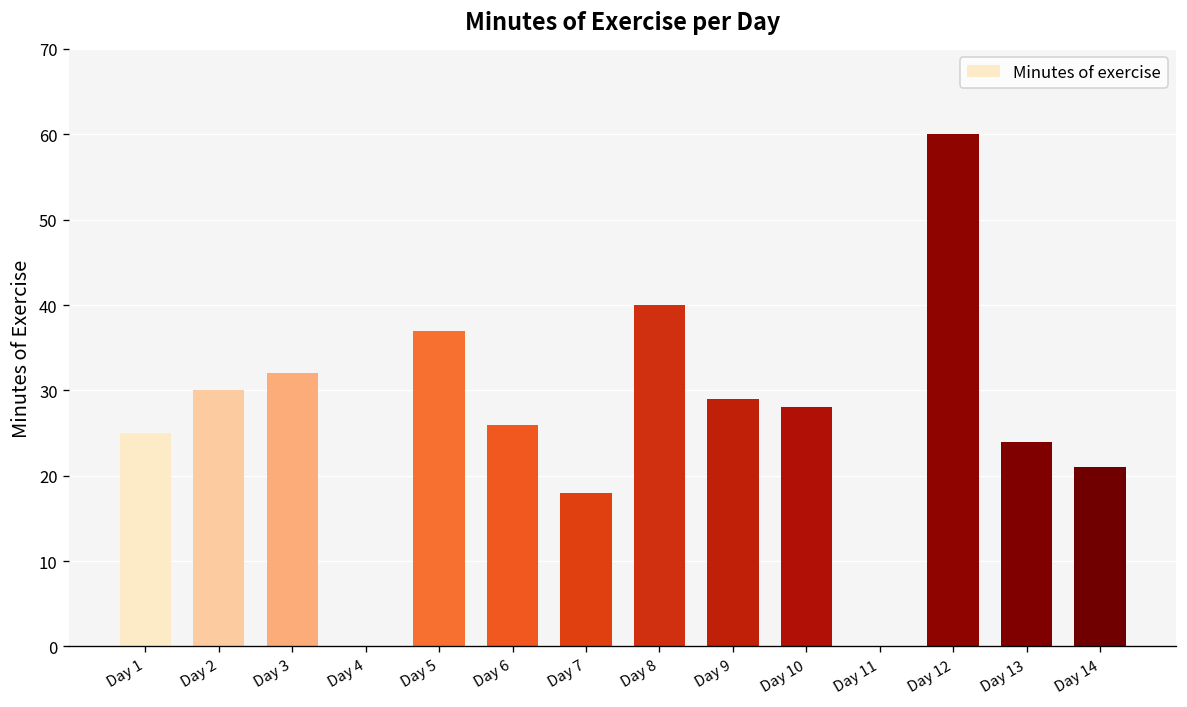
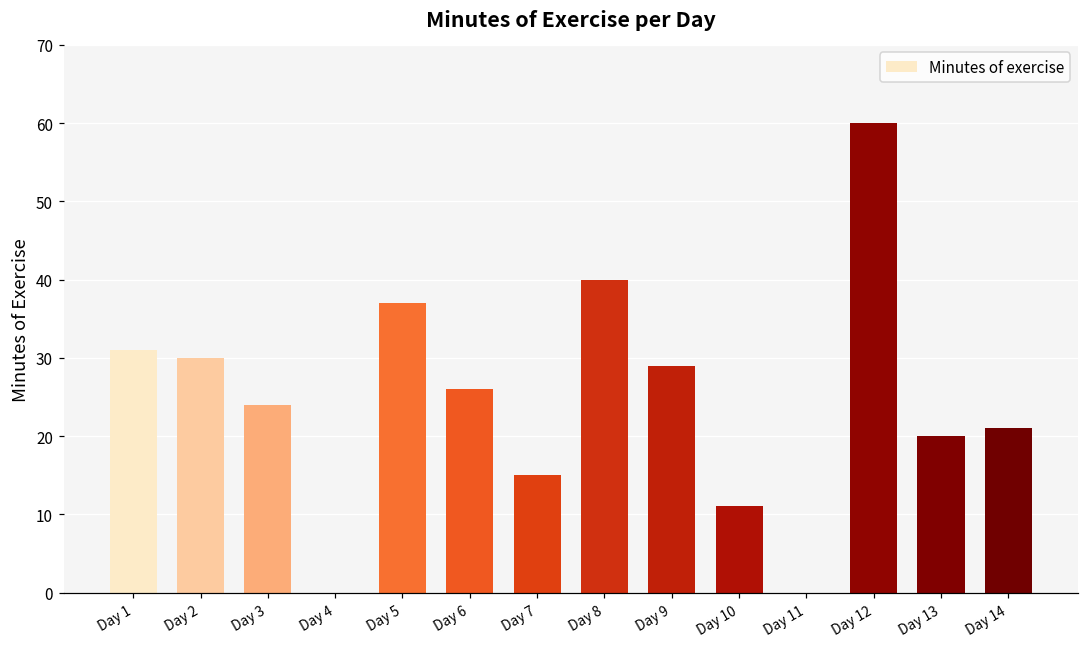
Day 1: 25 -> 31
Day 3: 32 -> 24
Day 7: 18 -> 15
Day 10: 28 -> 11
Day 13: 24 -> 20
